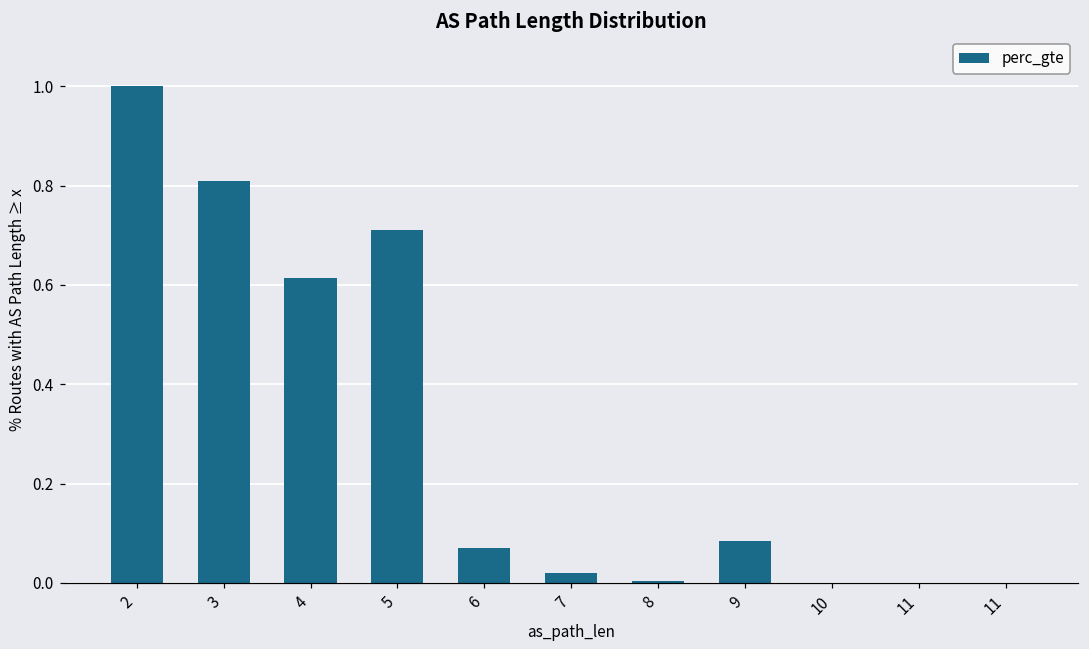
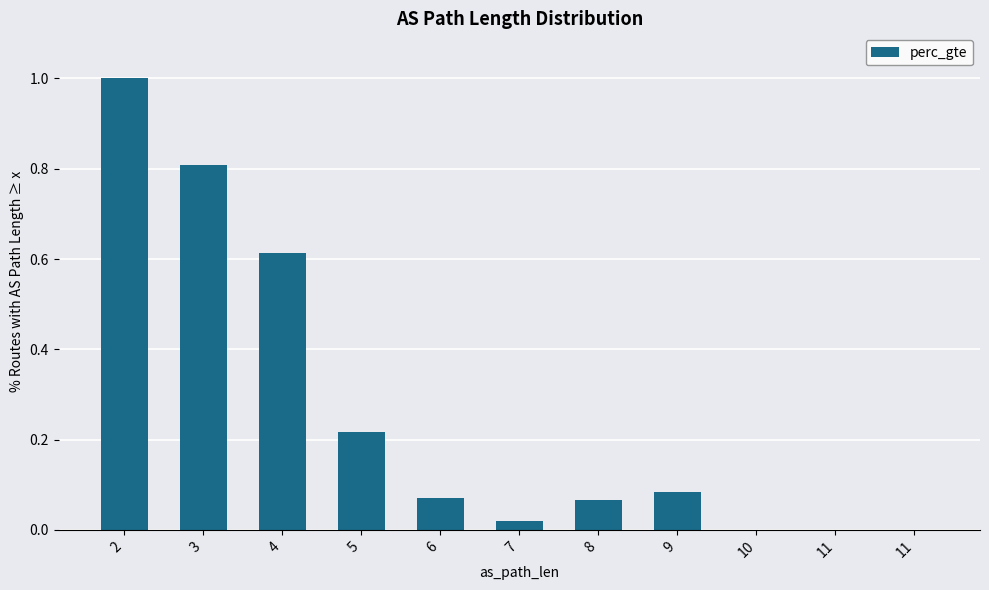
5: 0.71 -> 0.22
8: 0.00 -> 0.07
